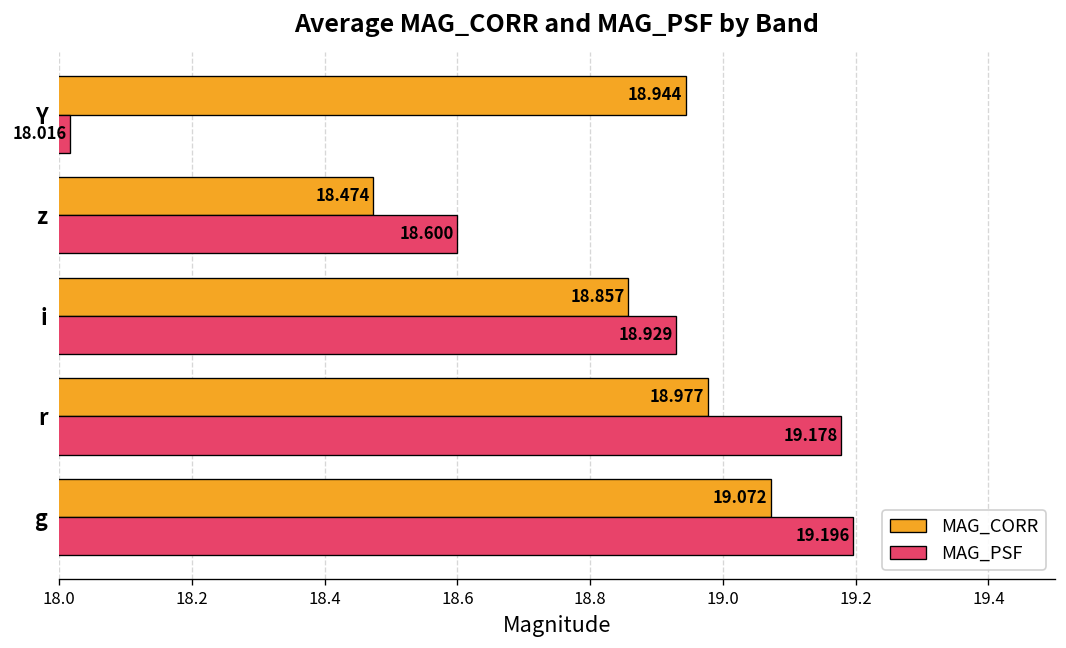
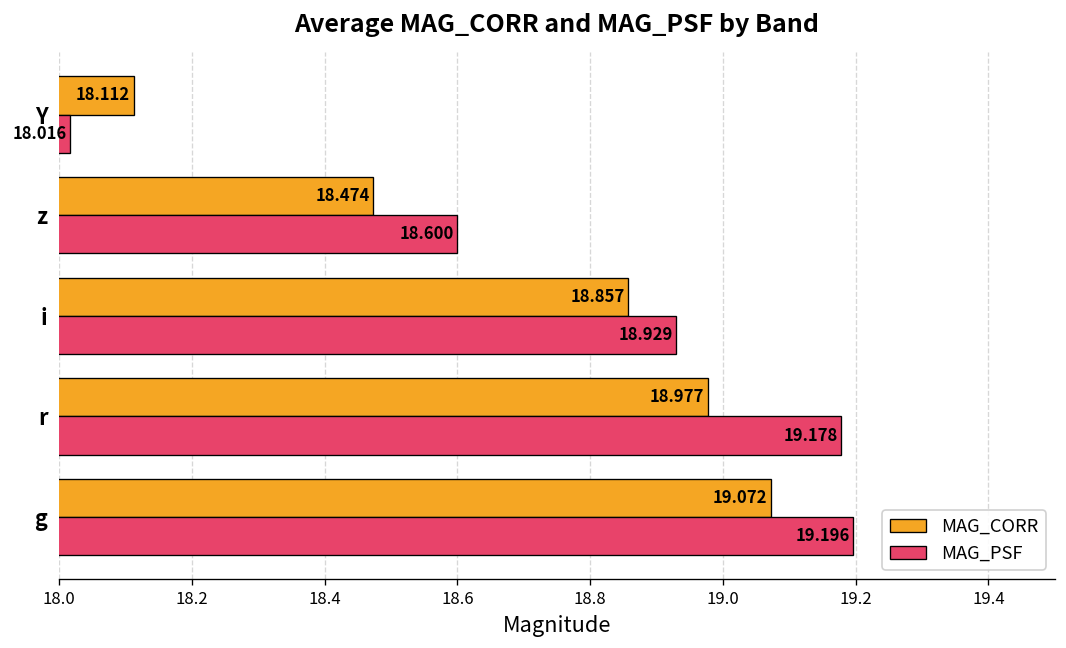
MAG_CORR, Y: 18.944 -> 18.112
